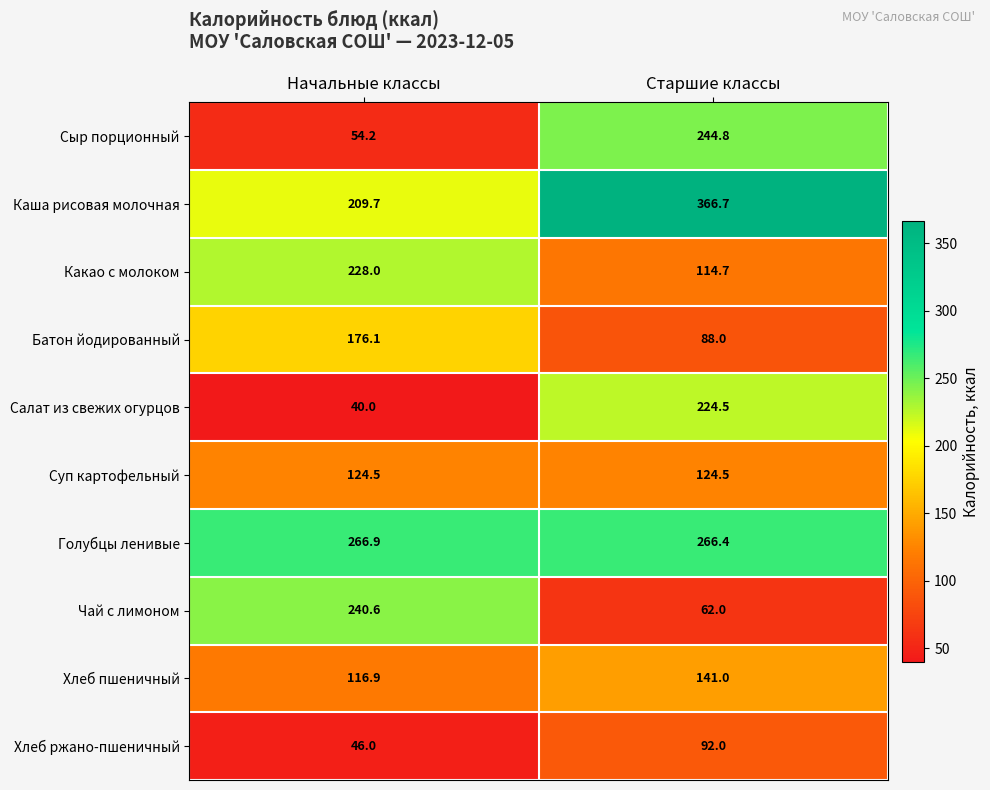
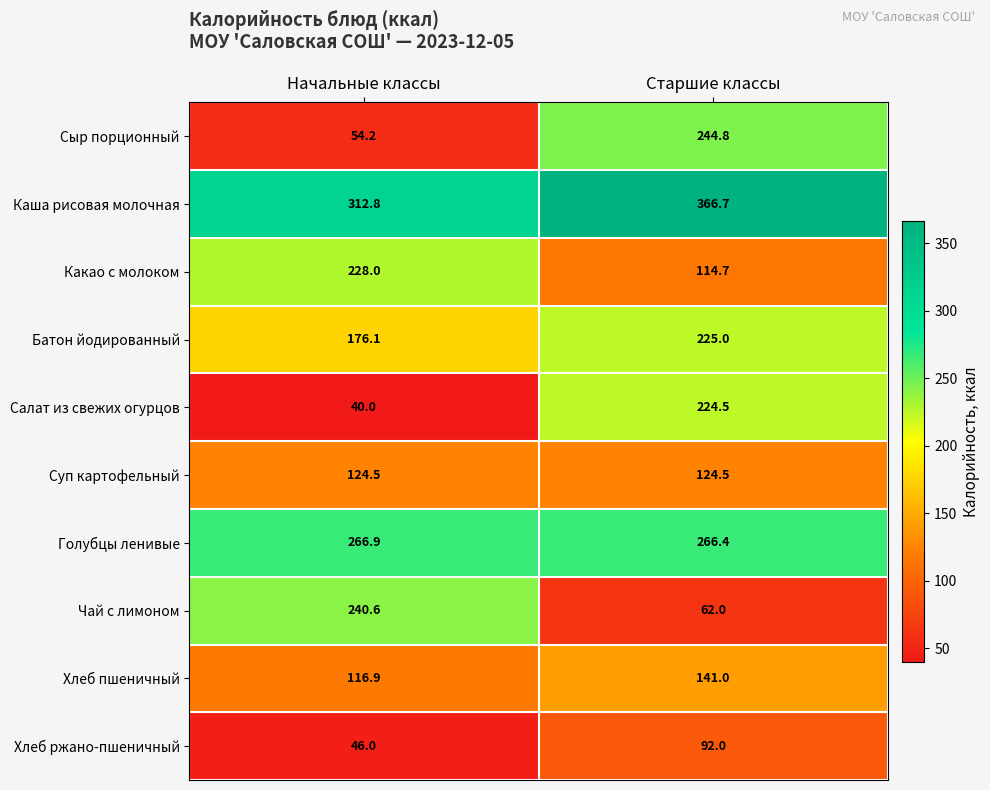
Каша рисовая молочная, Начальные классы: 209.7 -> 312.8
Батон йодированный, Старшие классы: 88.0 -> 225.0
